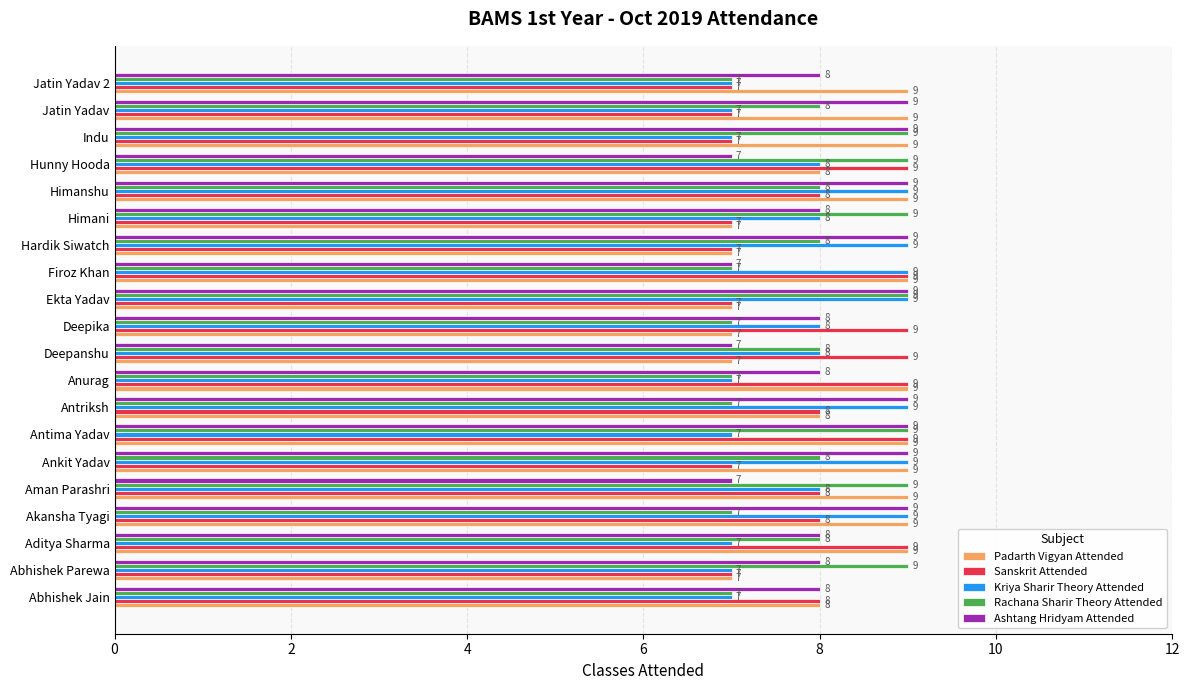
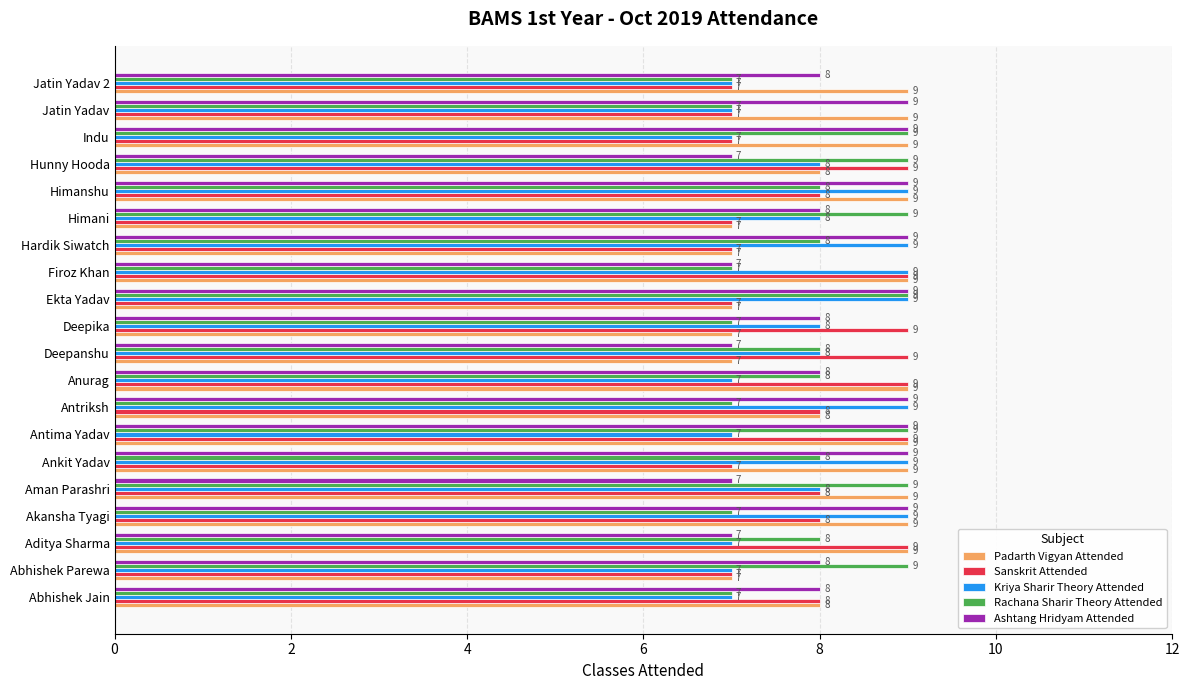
Rachana Sharir Theory Attended, Jatin Yadav: 8 -> 7
Rachana Sharir Theory Attended, Anurag: 7 -> 8
Ashtang Hridyam Attended, Aditya Sharma: 8 -> 7
